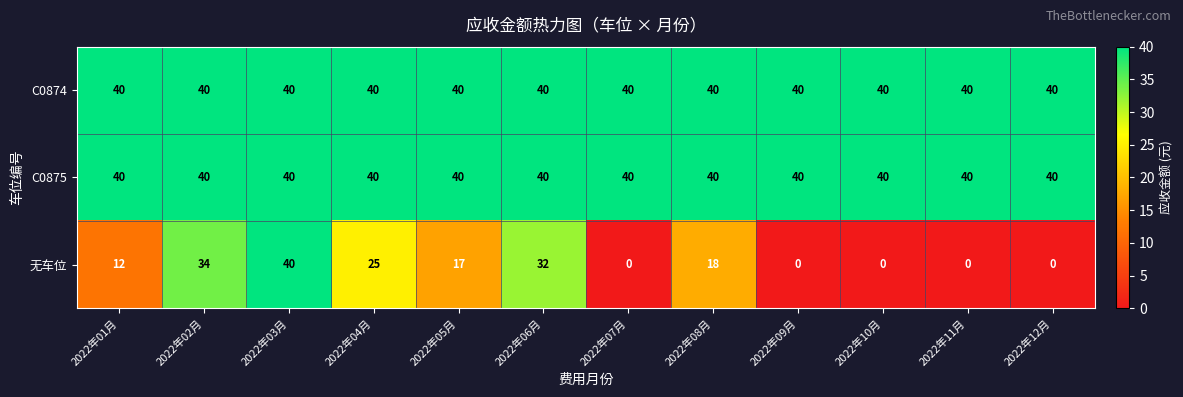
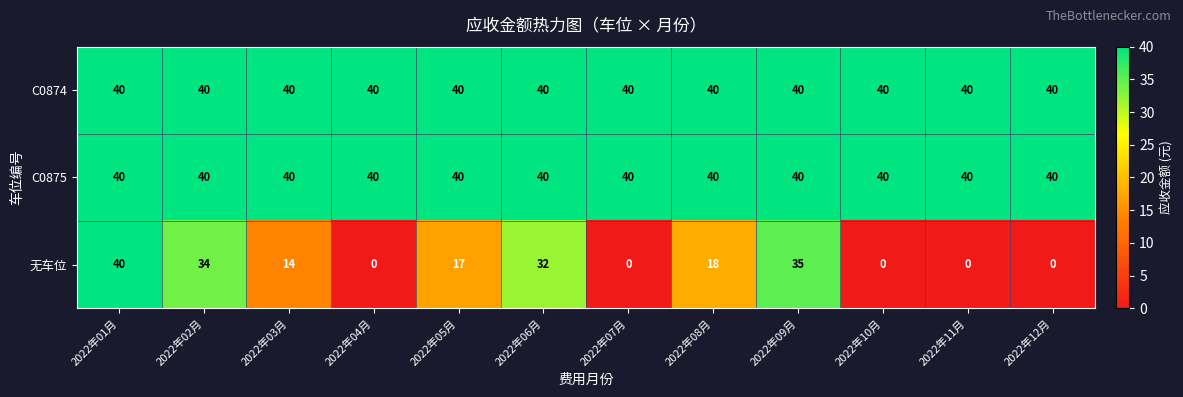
无车位, 2022年01月: 12 -> 40
无车位, 2022年03月: 40 -> 14
无车位, 2022年04月: 25 -> 0
无车位, 2022年09月: 0 -> 35
